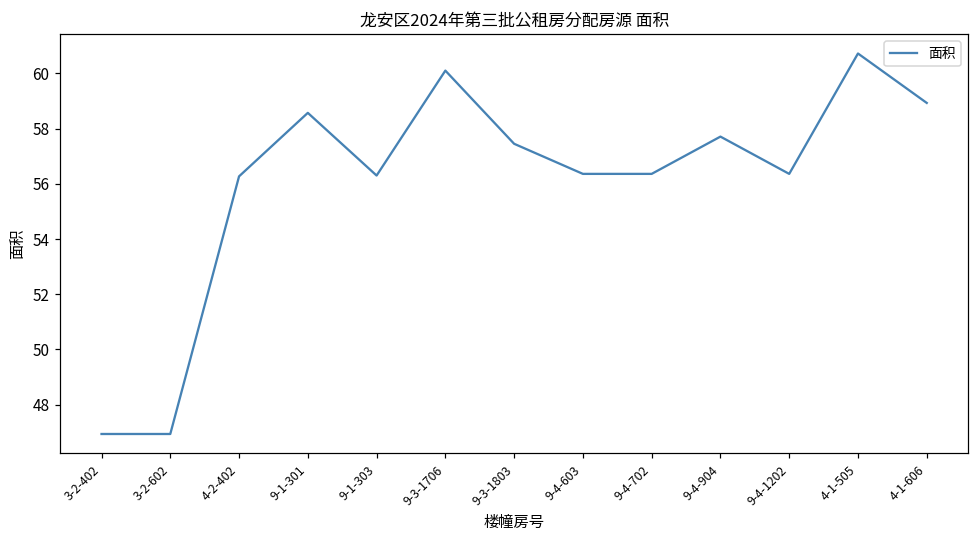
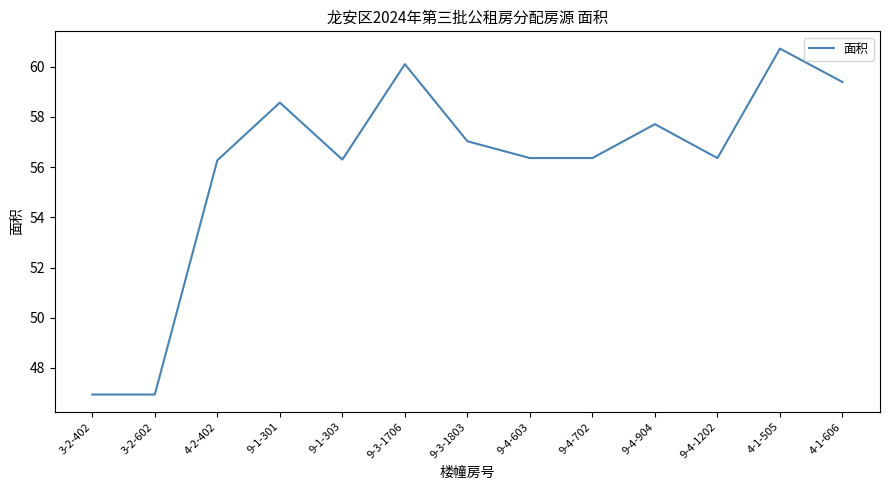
9-3-1803: 57.5 -> 57.0
4-1-606: 58.9 -> 59.4
